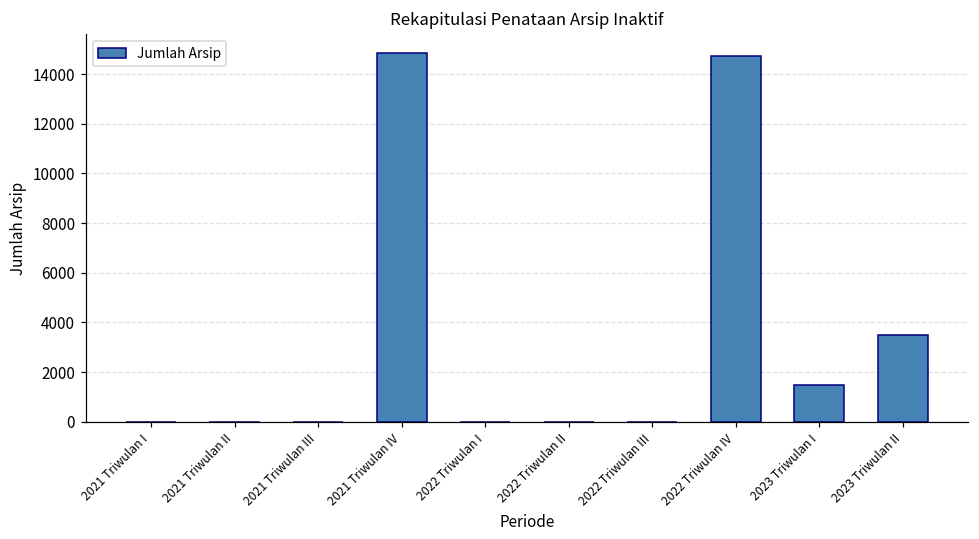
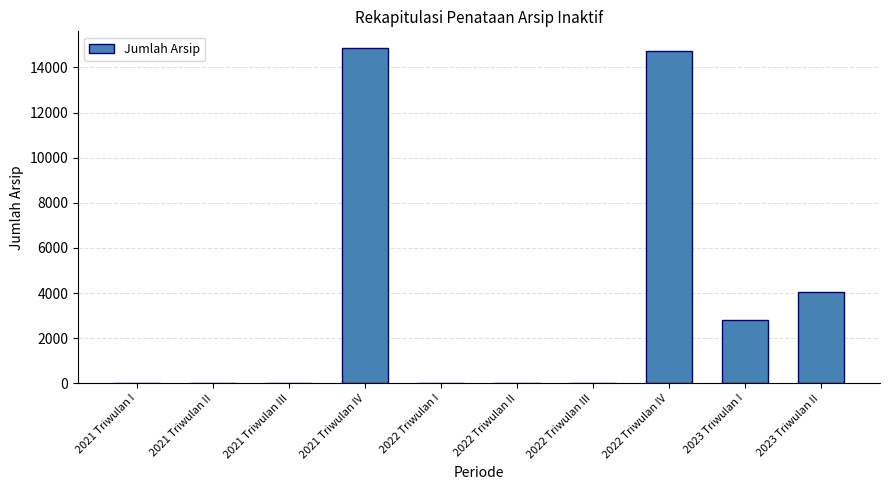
2023 Triwulan I: 1500 -> 2800
2023 Triwulan II: 3500 -> 4000
